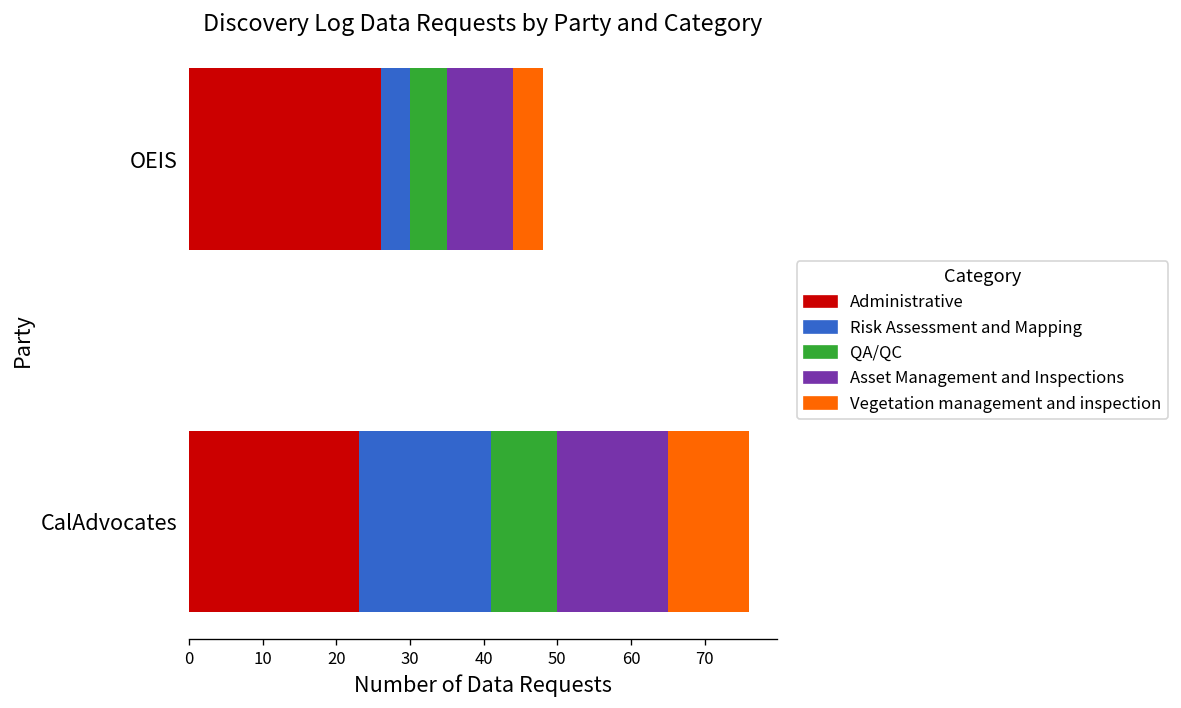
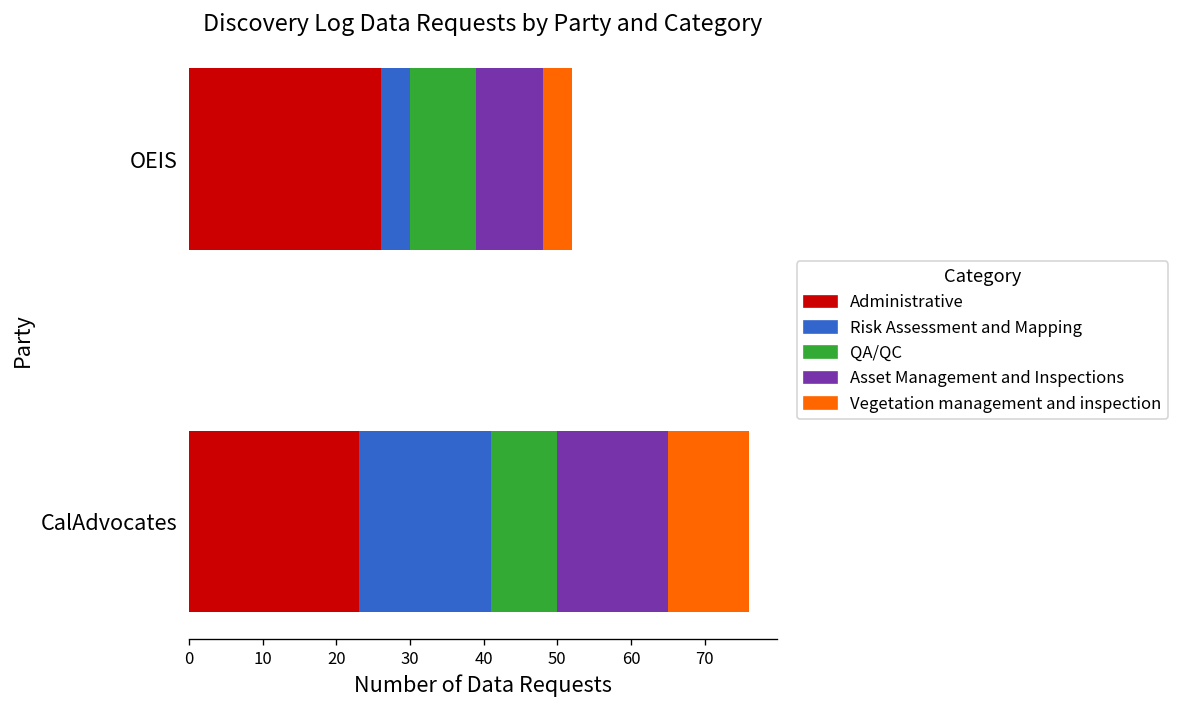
QA/QC, OEIS: 5 -> 9
